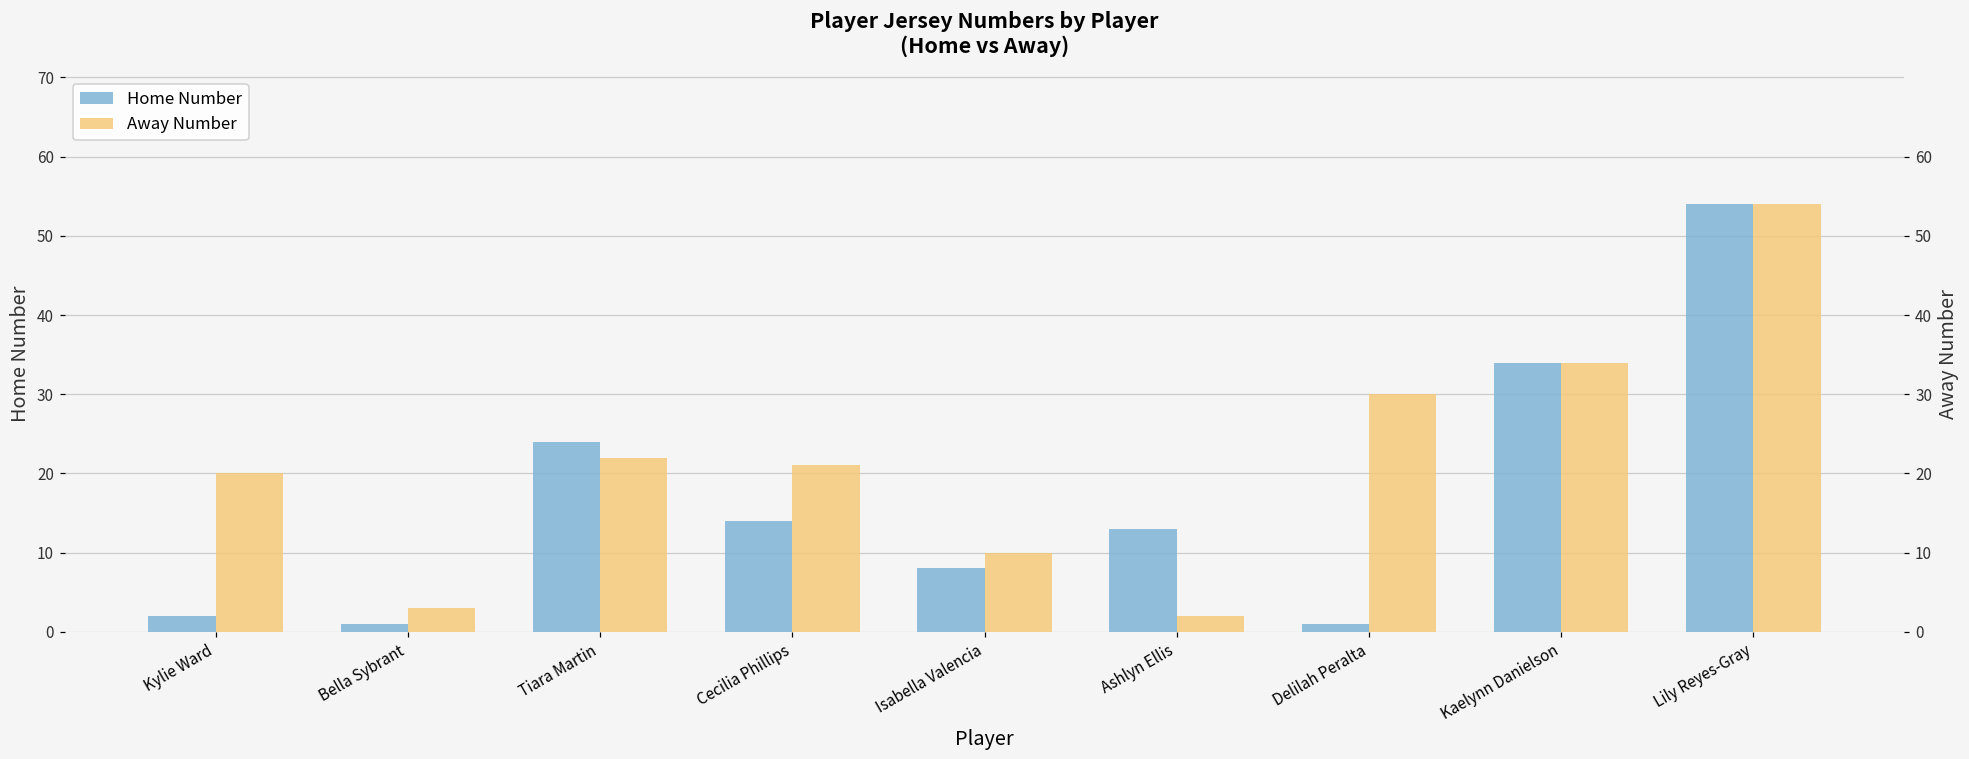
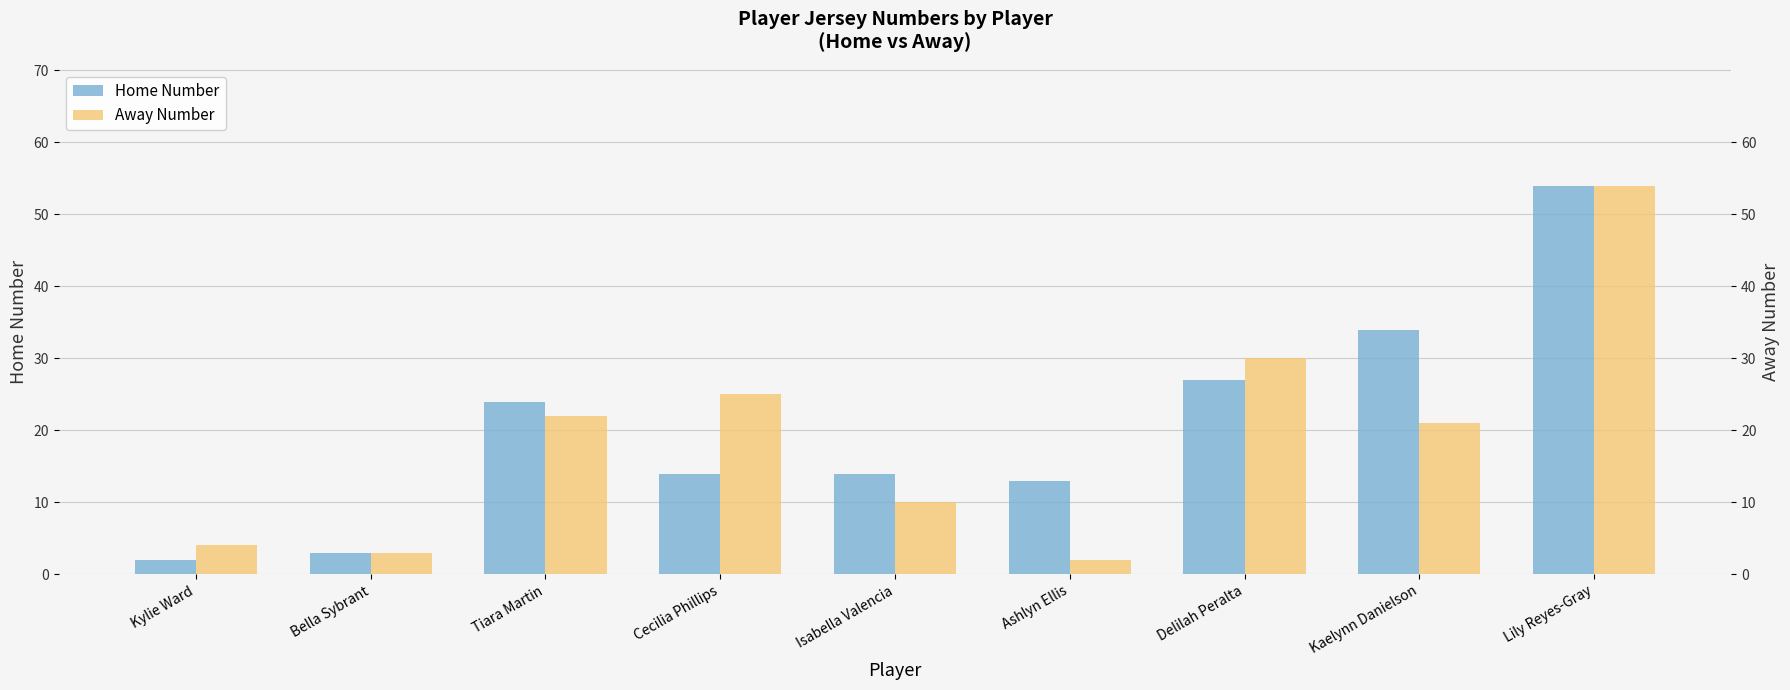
Away Number, Kylie Ward: 20 -> 4
Home Number, Bella Sybrant: 1 -> 3
Away Number, Cecilia Phillips: 21 -> 25
Home Number, Isabella Valencia: 8 -> 14
Home Number, Delilah Peralta: 1 -> 27
Away Number, Kaelynn Danielson: 34 -> 21
